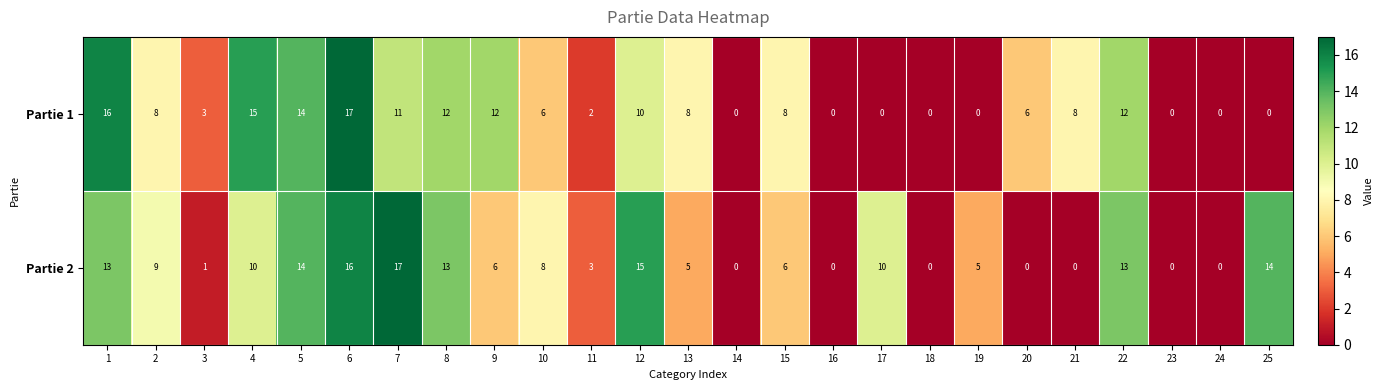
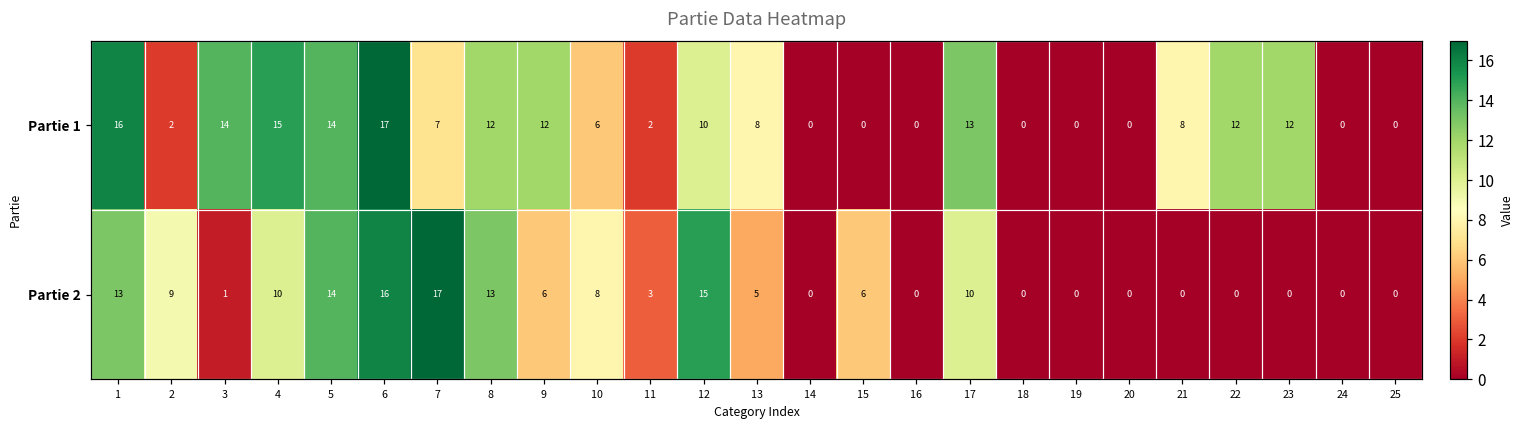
Partie 1, 2: 8 -> 2
Partie 1, 3: 3 -> 14
Partie 1, 7: 11 -> 7
Partie 1, 15: 8 -> 0
Partie 1, 17: 0 -> 13
Partie 1, 20: 6 -> 0
Partie 1, 23: 0 -> 12
Partie 2, 19: 5 -> 0
Partie 2, 22: 13 -> 0
Partie 2, 25: 14 -> 0
